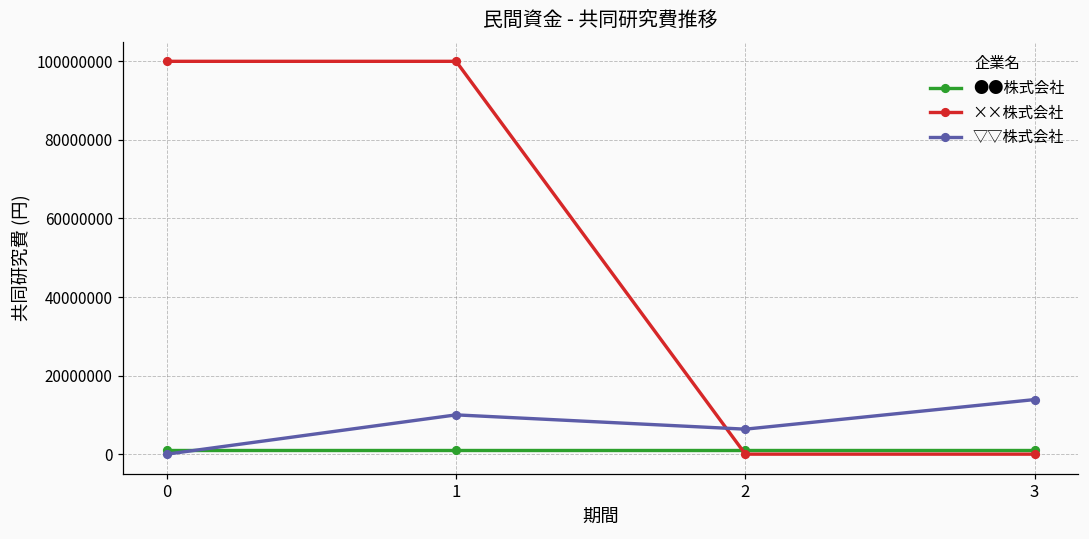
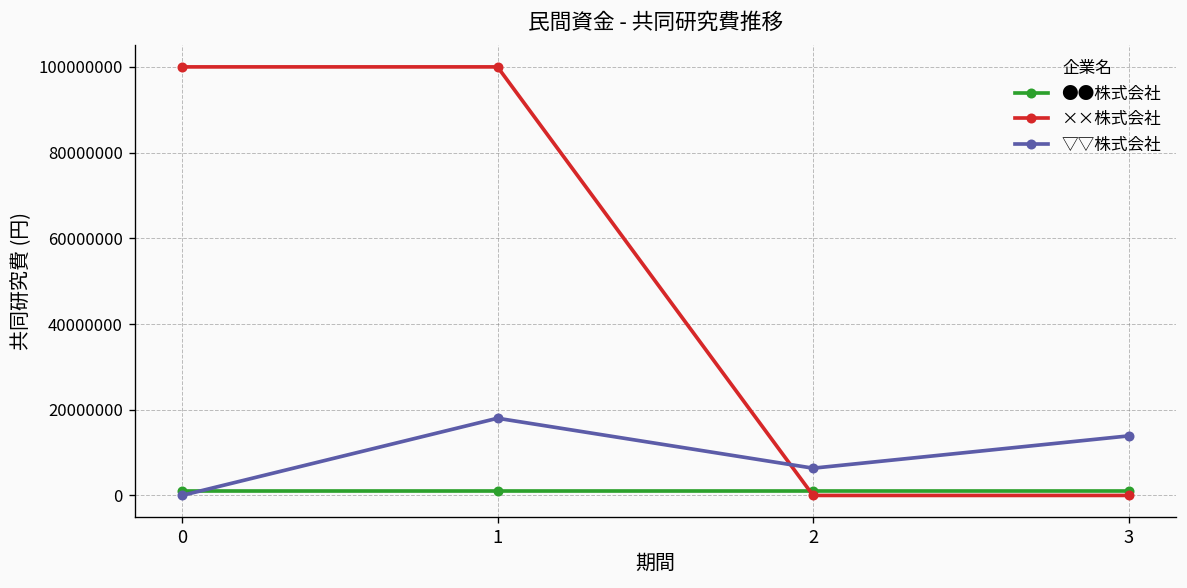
▽▽株式会社, 1: 10000000 -> 18000000
